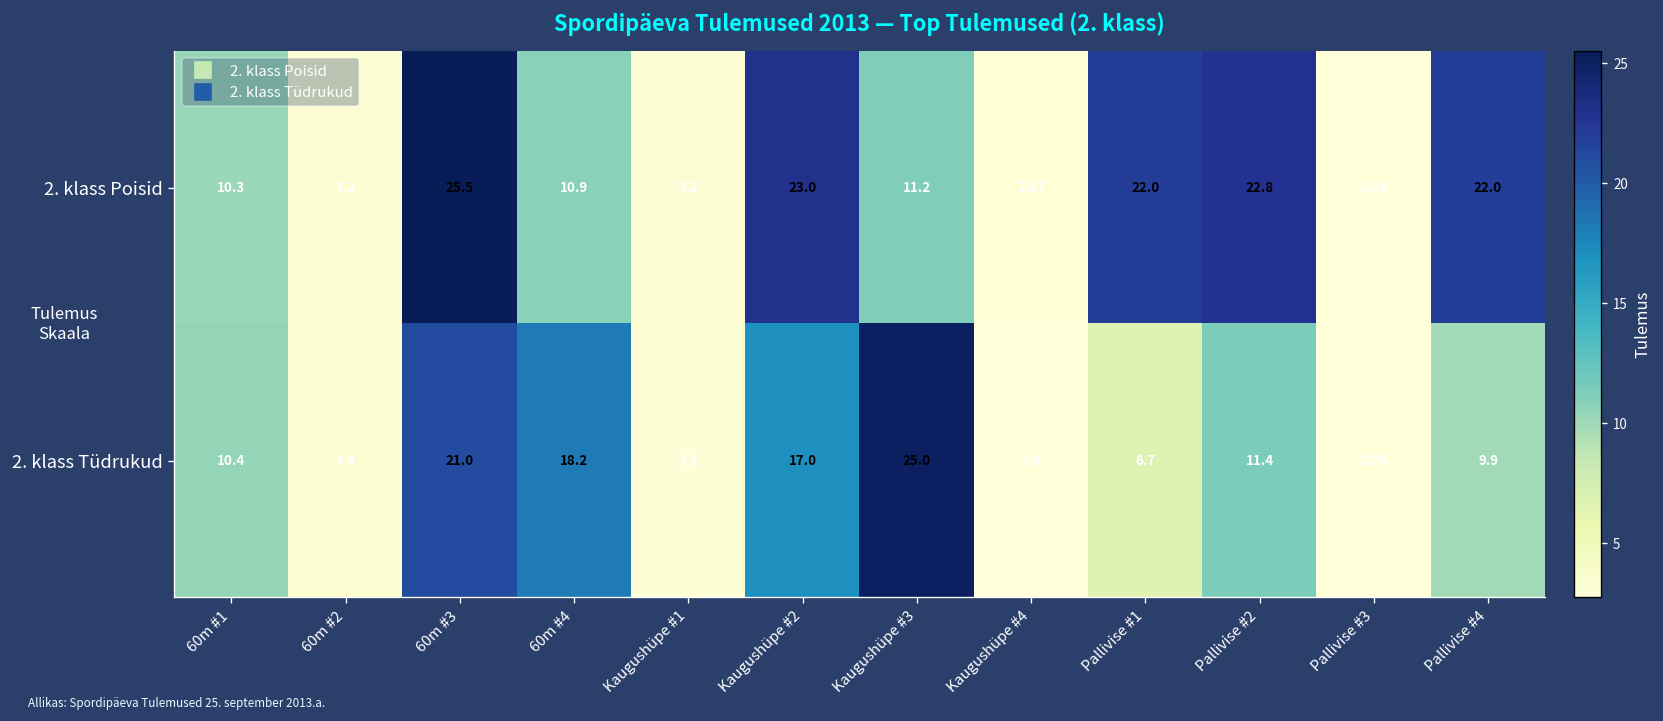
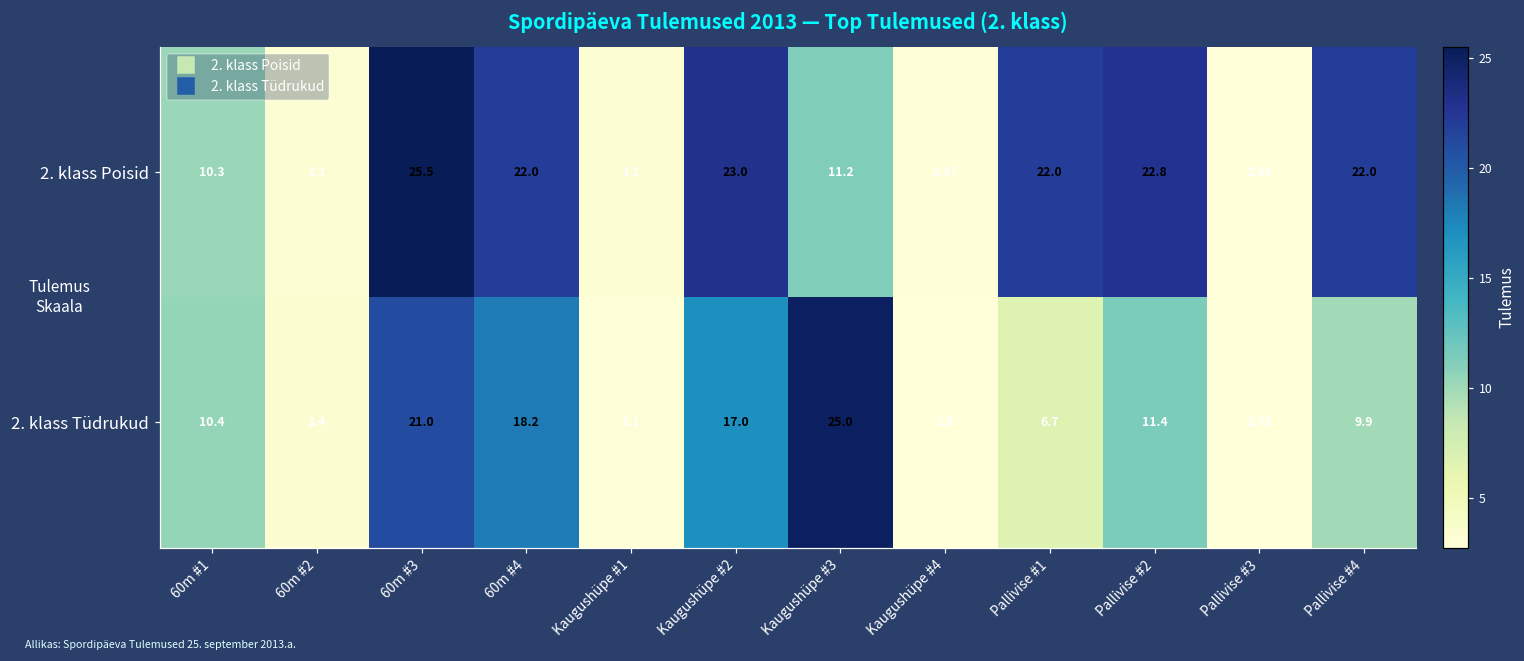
2. klass Poisid, 60m #4: 10.9 -> 22.0
